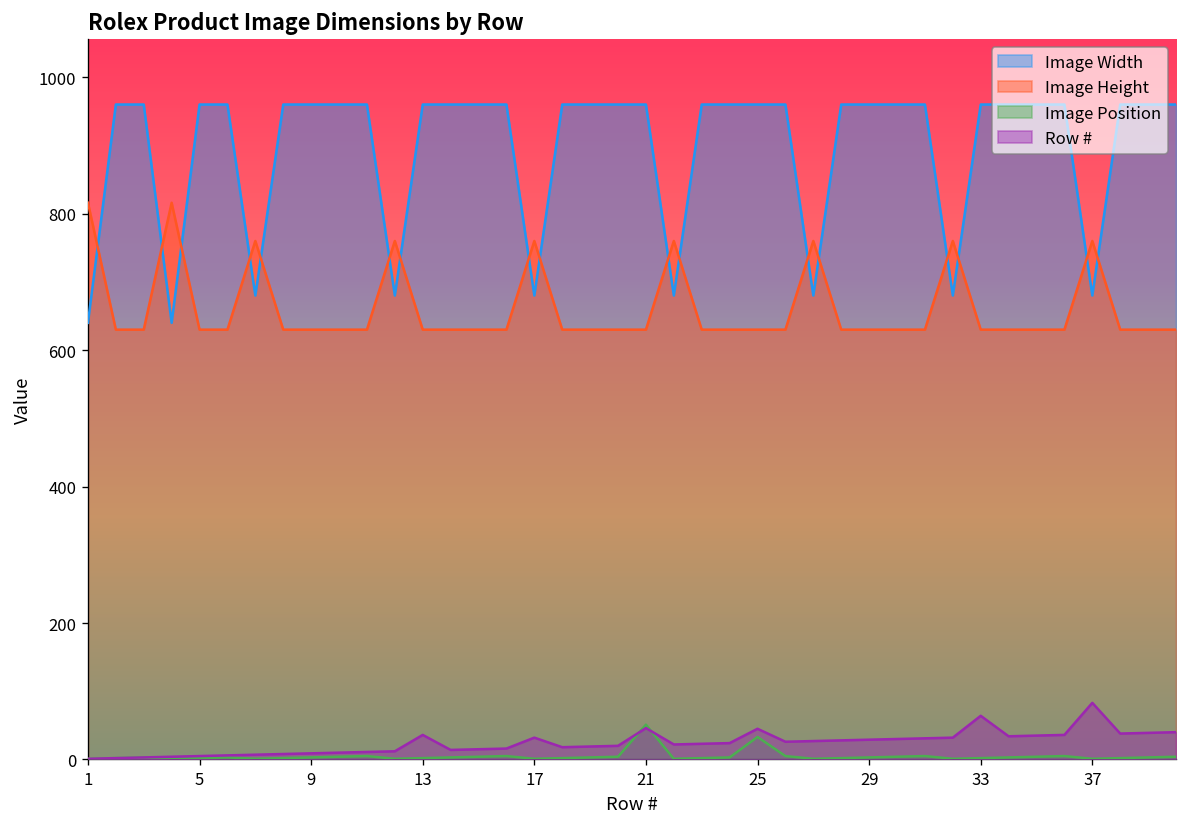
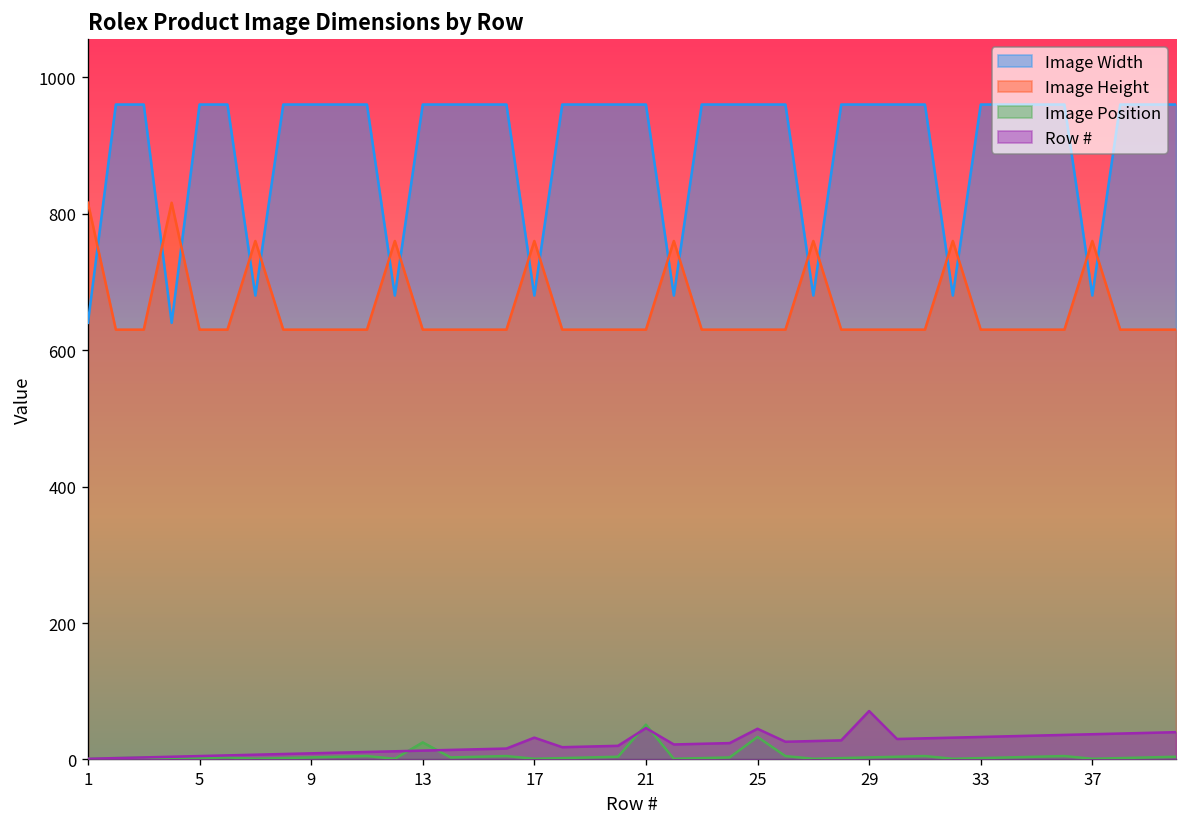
Image Position, 13: 0 -> 30
Row #, 13: 40 -> 10
Row #, 29: 30 -> 70
Row #, 33: 60 -> 30
Row #, 37: 80 -> 40
